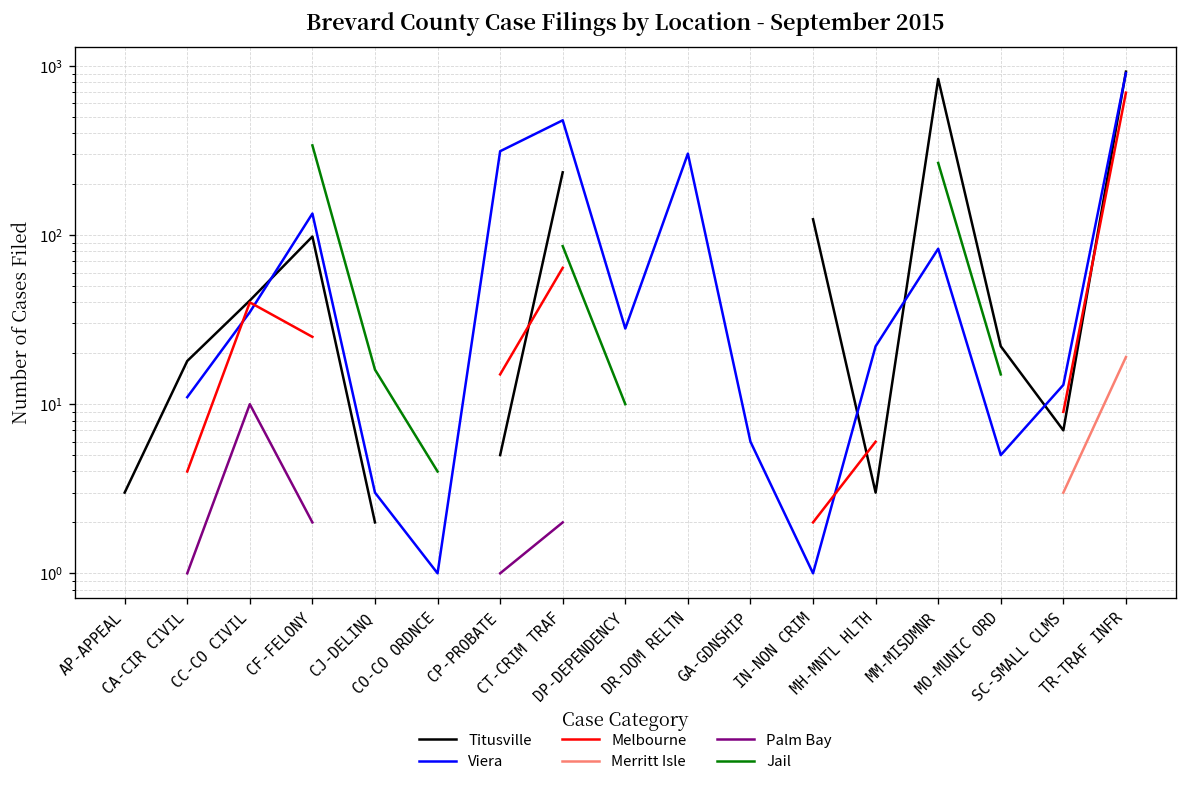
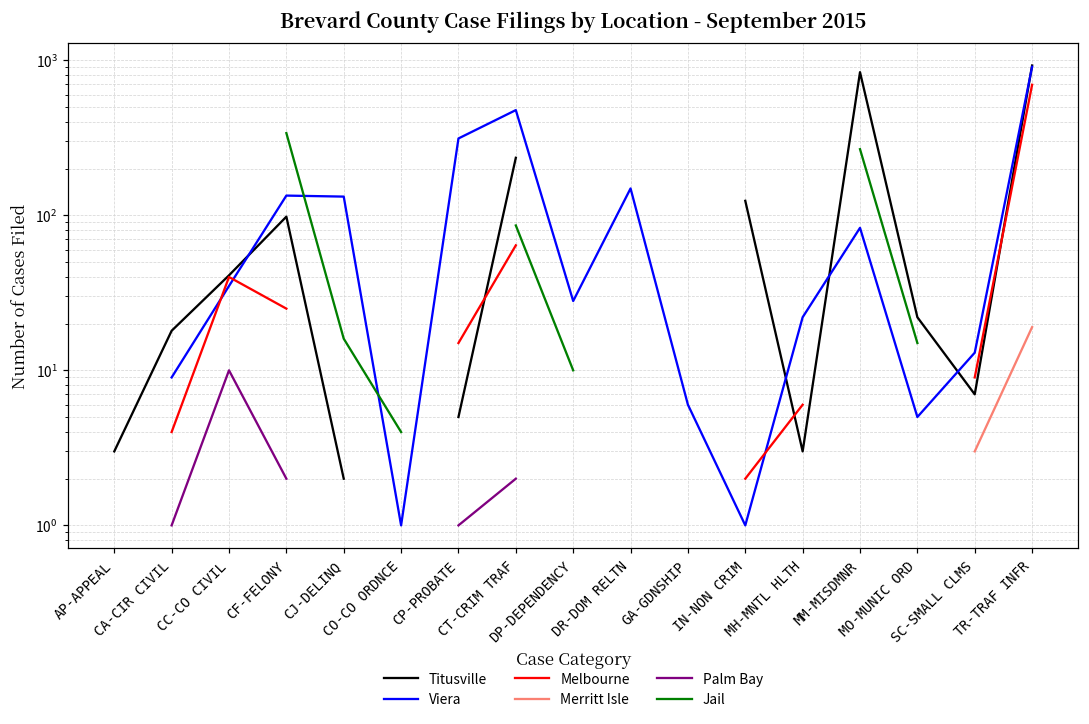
Viera, CA-CIR CIVIL: 11 -> 9
Viera, CJ-DELINQ: 3 -> 130
Viera, DR-DOM RELTN: 300 -> 150
